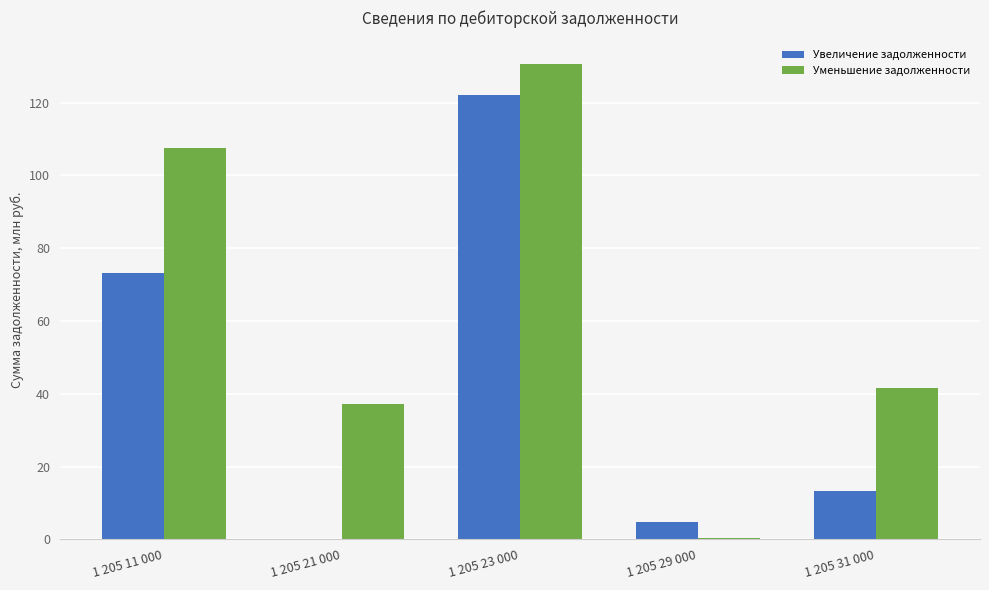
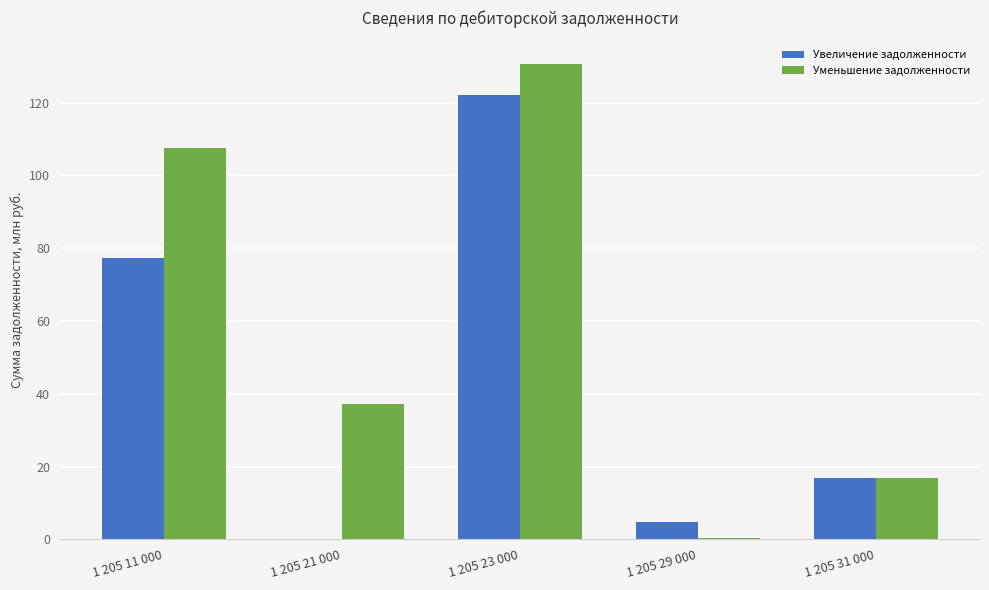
Увеличение задолженности, 1 205 11 000: 73 -> 77
Увеличение задолженности, 1 205 31 000: 13 -> 17
Уменьшение задолженности, 1 205 31 000: 42 -> 17
